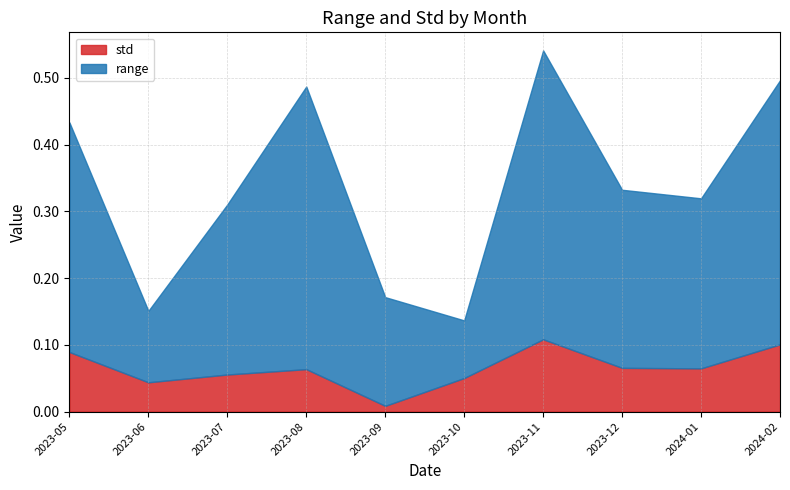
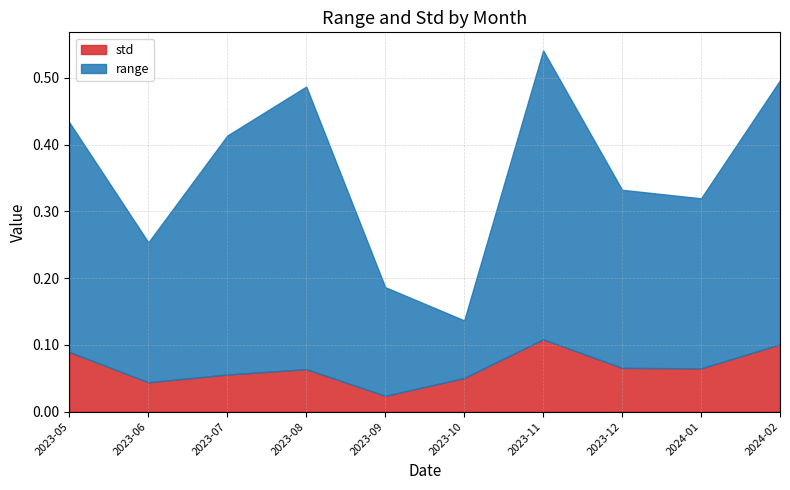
range, 2023-06: 0.11 -> 0.21
range, 2023-07: 0.25 -> 0.36
std, 2023-09: 0.01 -> 0.02
